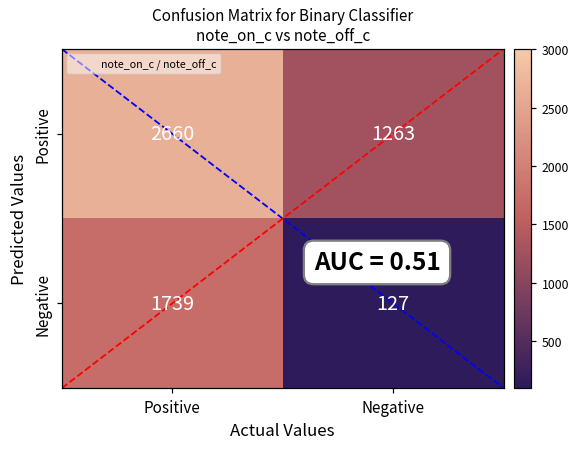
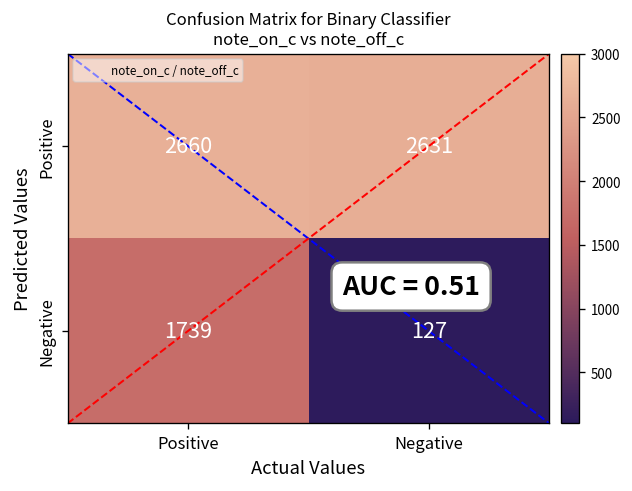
Positive, Negative: 1263 -> 2631
